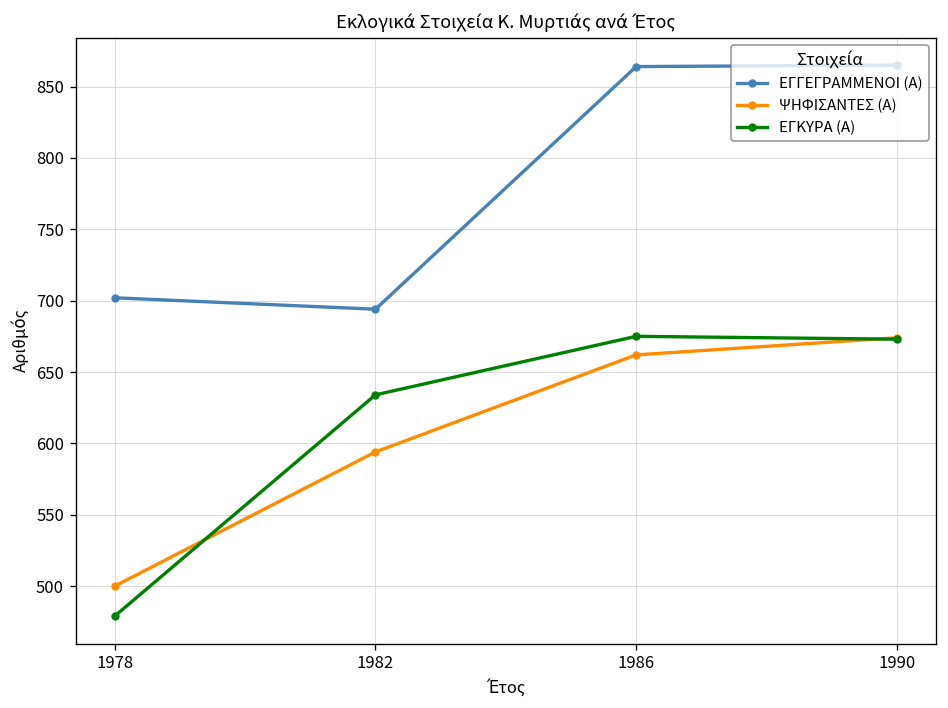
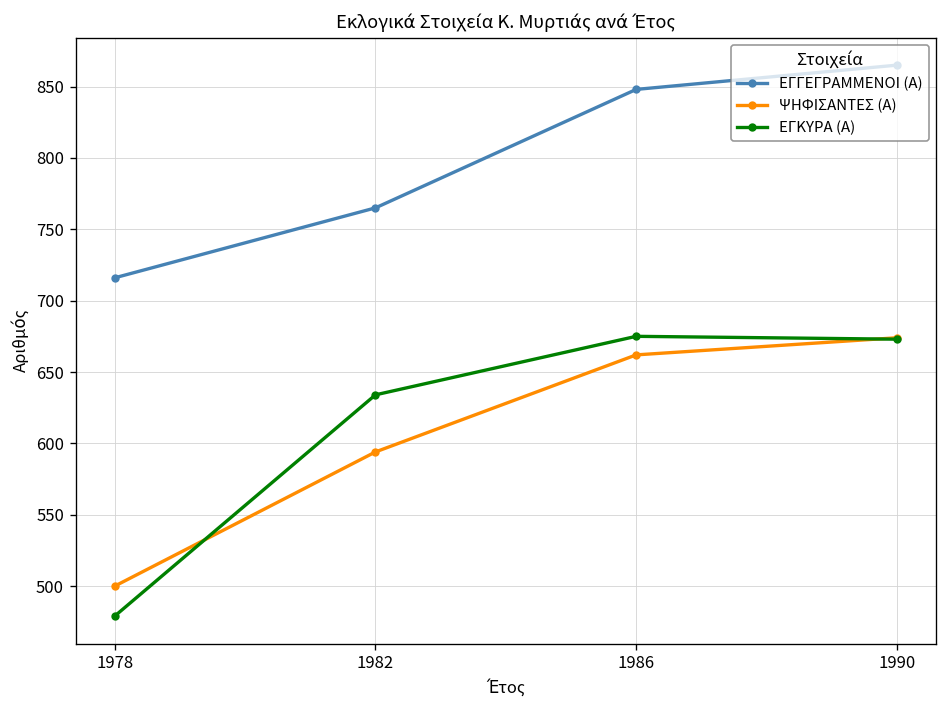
ΕΓΓΕΓΡΑΜΜΕΝΟΙ (Α), 1978: 702 -> 716
ΕΓΓΕΓΡΑΜΜΕΝΟΙ (Α), 1982: 694 -> 765
ΕΓΓΕΓΡΑΜΜΕΝΟΙ (Α), 1986: 864 -> 848
